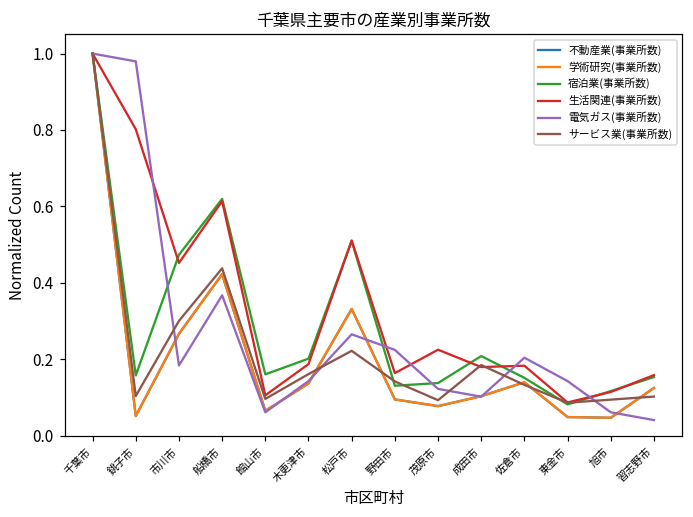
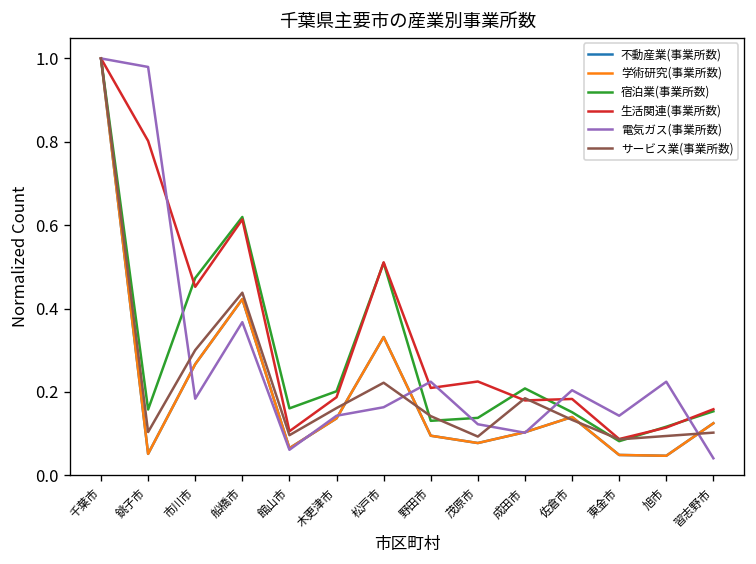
電気ガス(事業所数), 松戸市: 0.27 -> 0.16
生活関連(事業所数), 野田市: 0.16 -> 0.21
電気ガス(事業所数), 旭市: 0.06 -> 0.22
